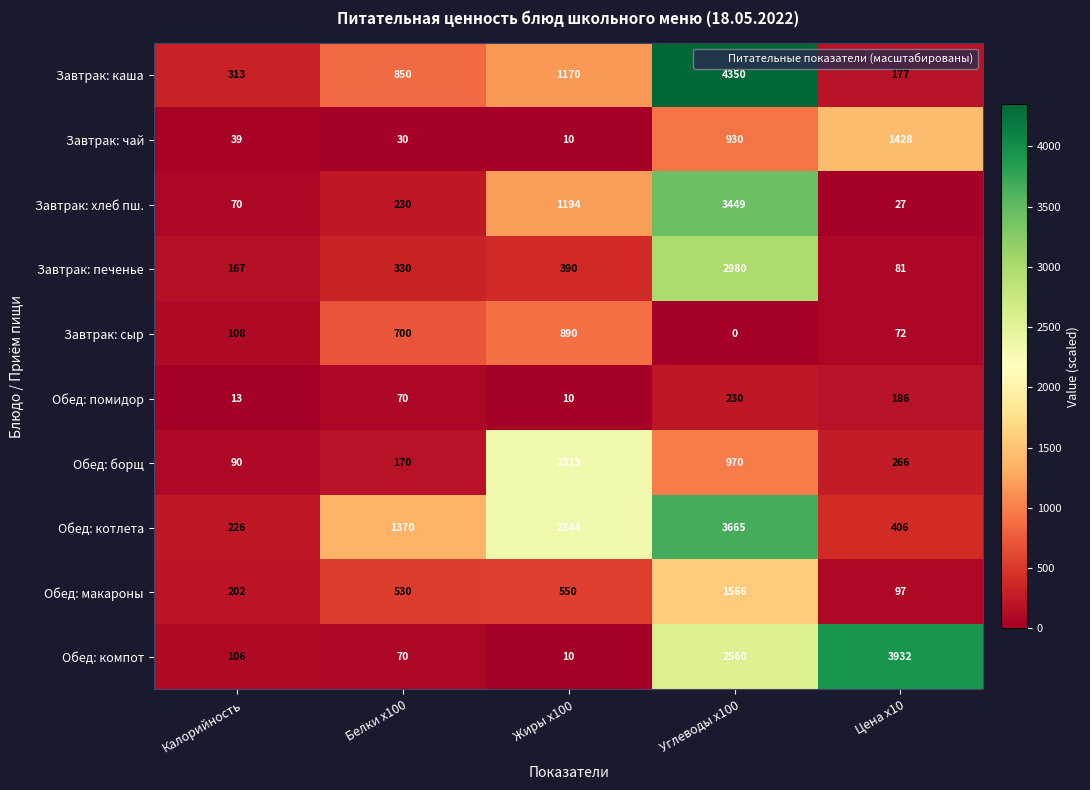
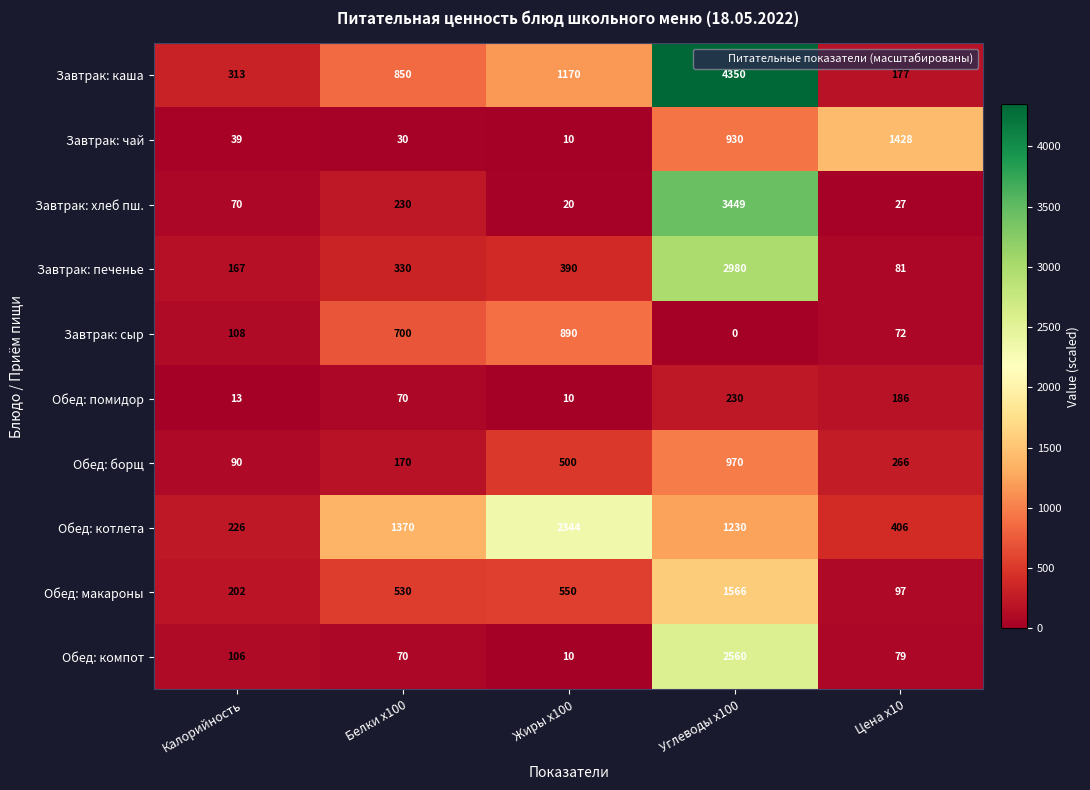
Завтрак: хлеб пш., Жиры x100: 1194 -> 20
Обед: борщ, Жиры x100: 2313 -> 500
Обед: котлета, Углеводы x100: 3665 -> 1230
Обед: компот, Цена x10: 3932 -> 79
